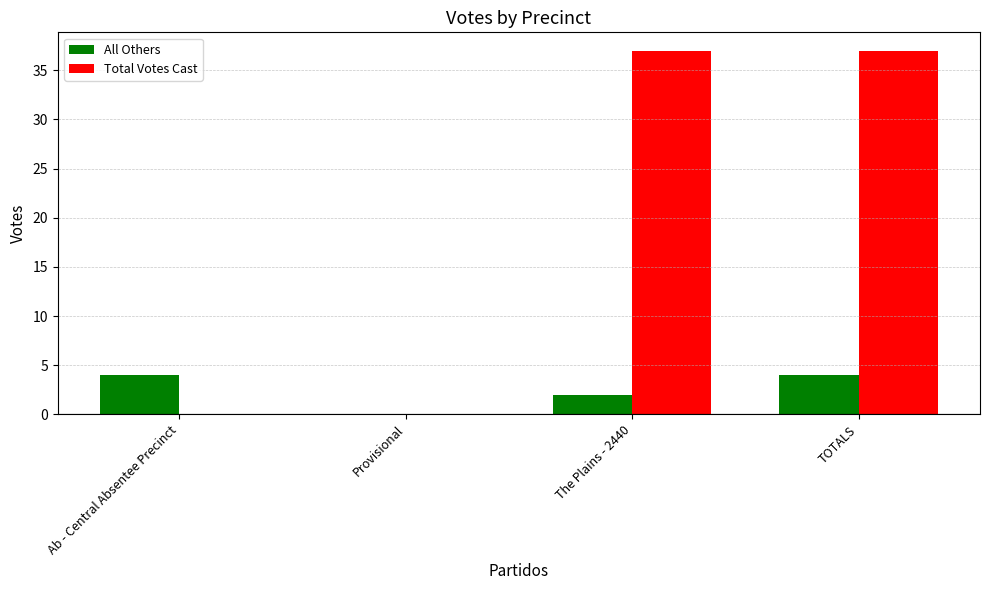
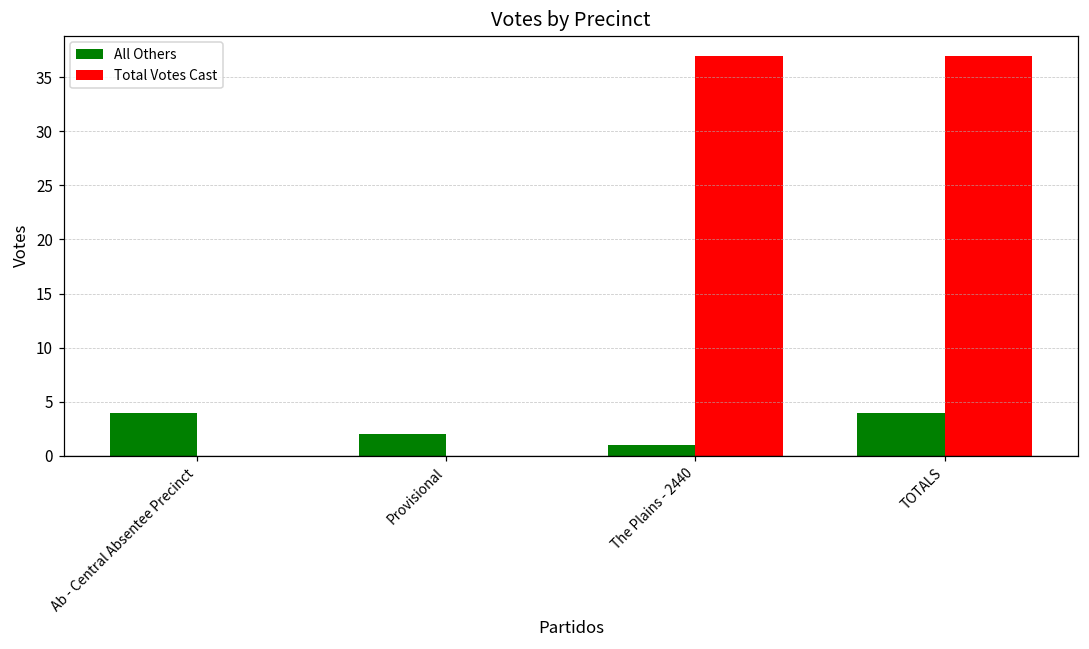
All Others, Provisional: 0 -> 2
All Others, The Plains - 2440: 2 -> 1
